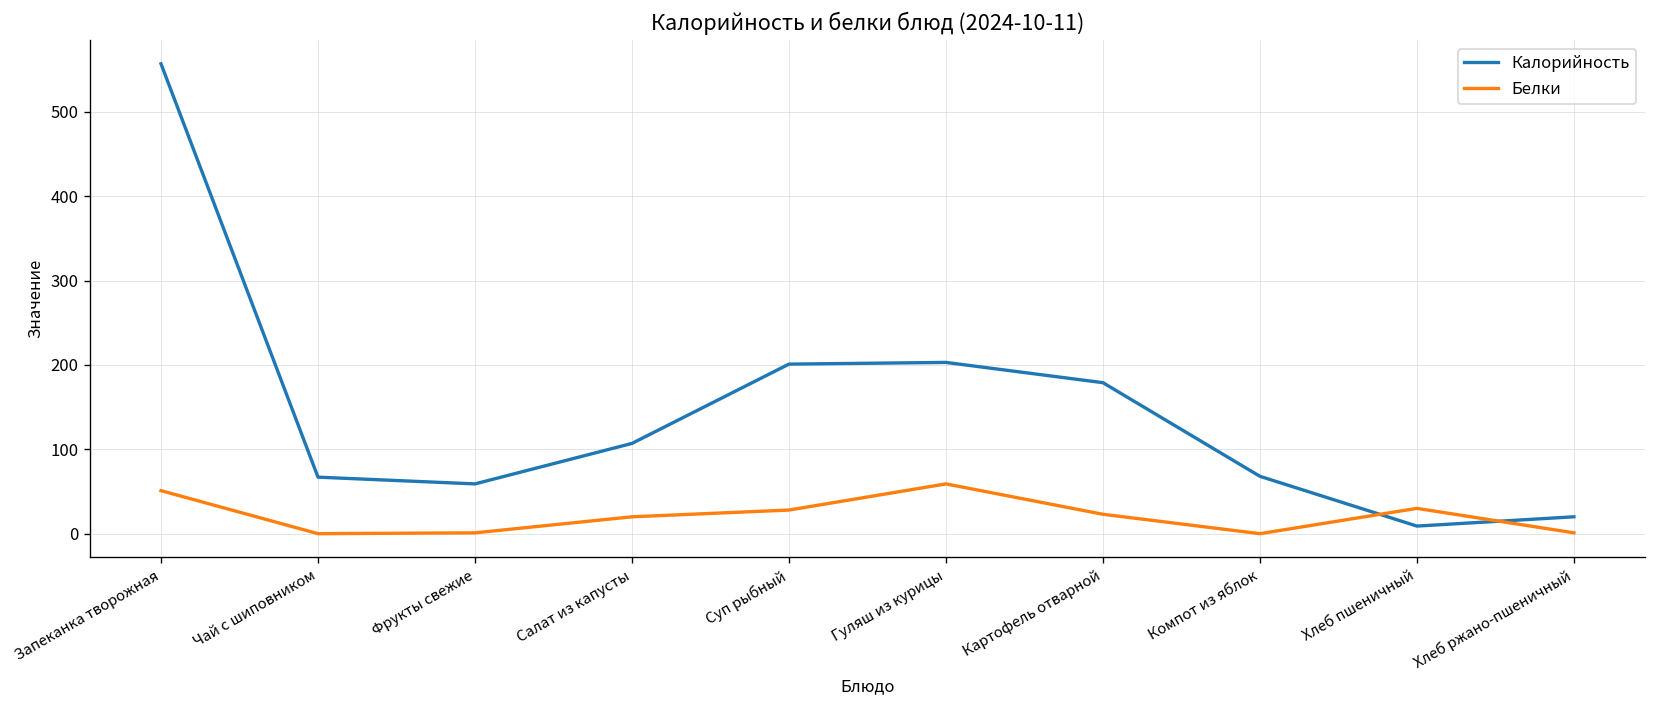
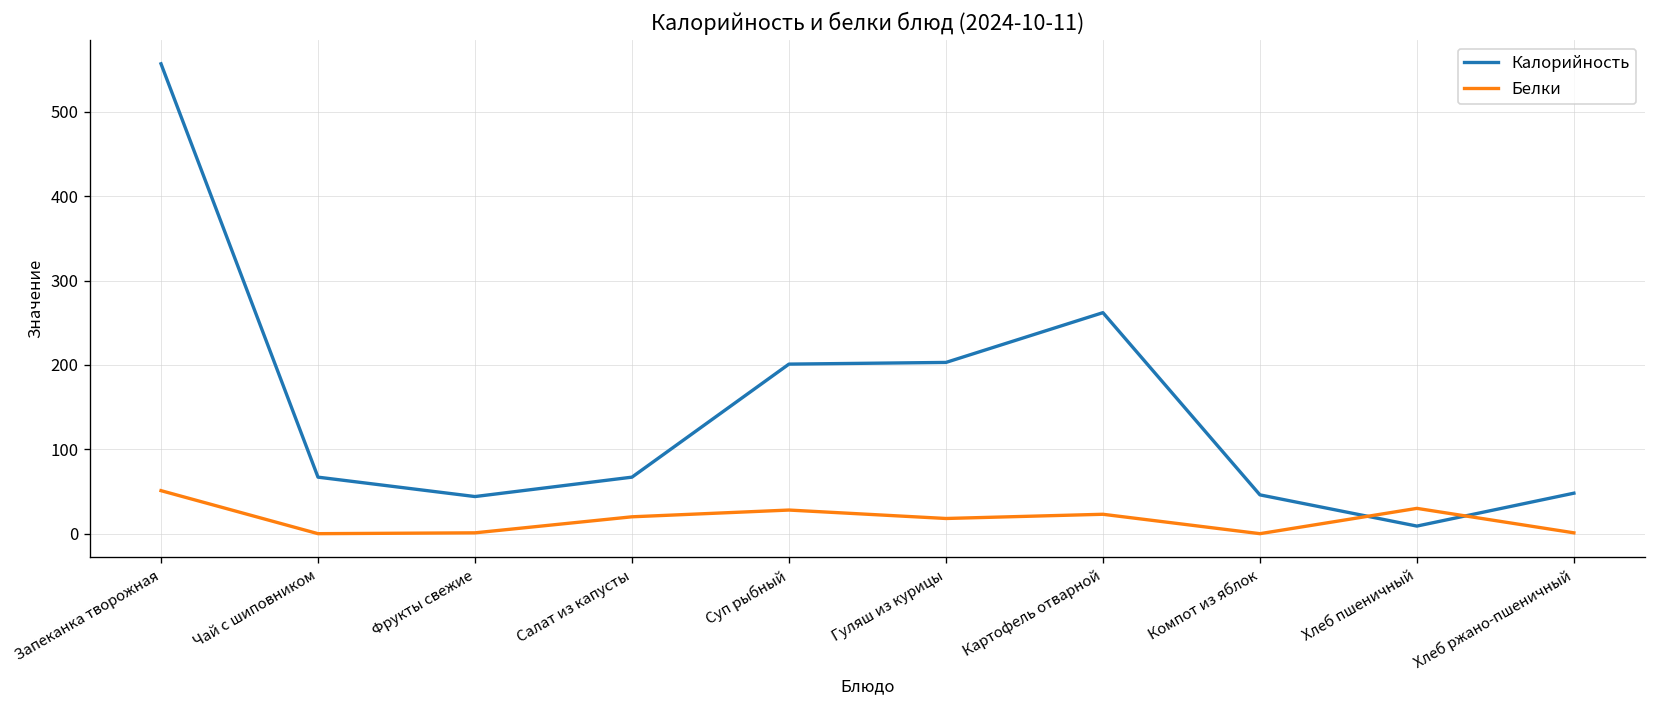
Калорийность, Фрукты свежие: 60 -> 40
Калорийность, Салат из капусты: 110 -> 70
Белки, Гуляш из курицы: 60 -> 20
Калорийность, Картофель отварной: 180 -> 260
Калорийность, Компот из яблок: 70 -> 50
Калорийность, Хлеб ржано-пшеничный: 20 -> 50
